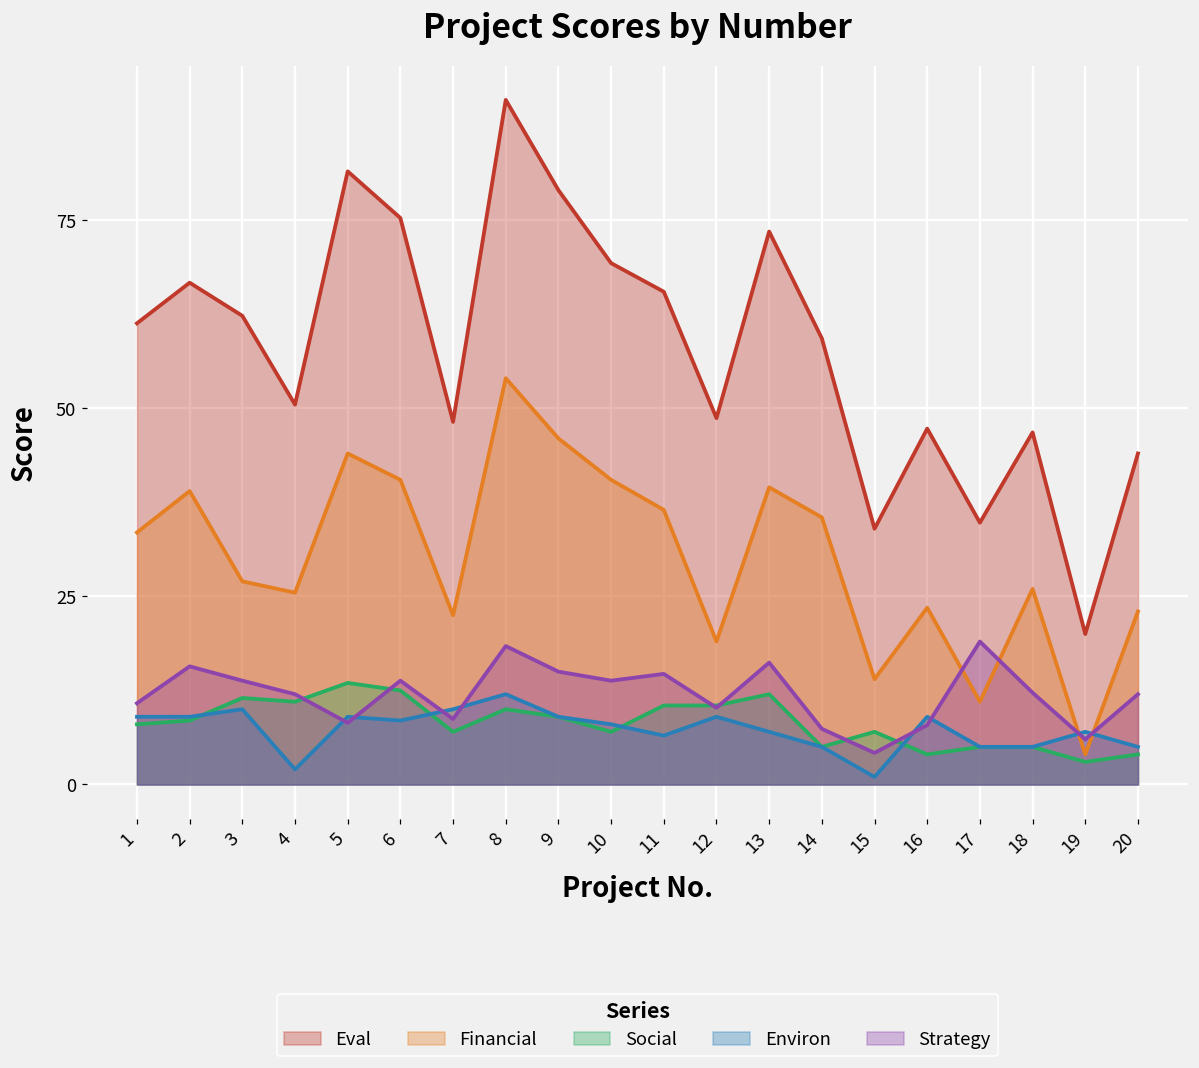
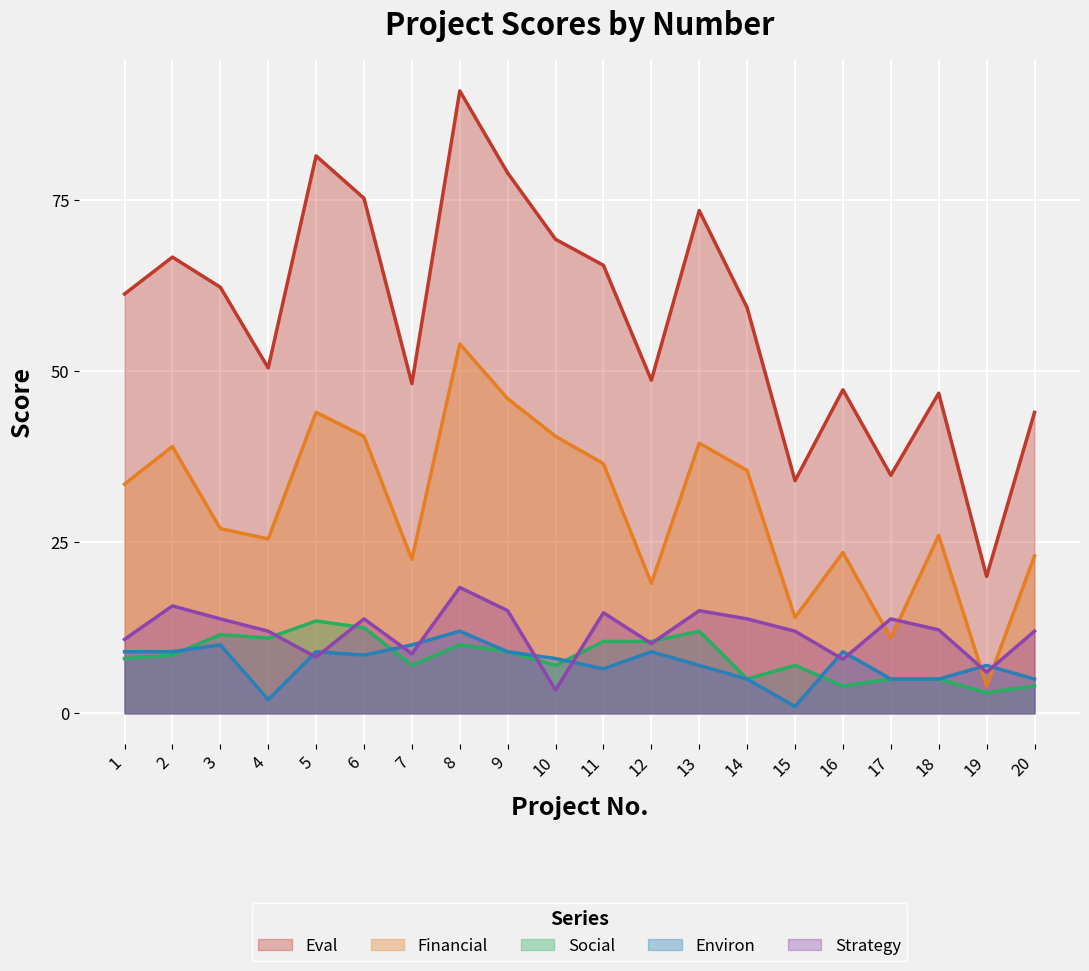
Strategy, 10: 14 -> 3
Strategy, 13: 16 -> 15
Strategy, 14: 7 -> 14
Strategy, 15: 4 -> 12
Strategy, 17: 19 -> 14
